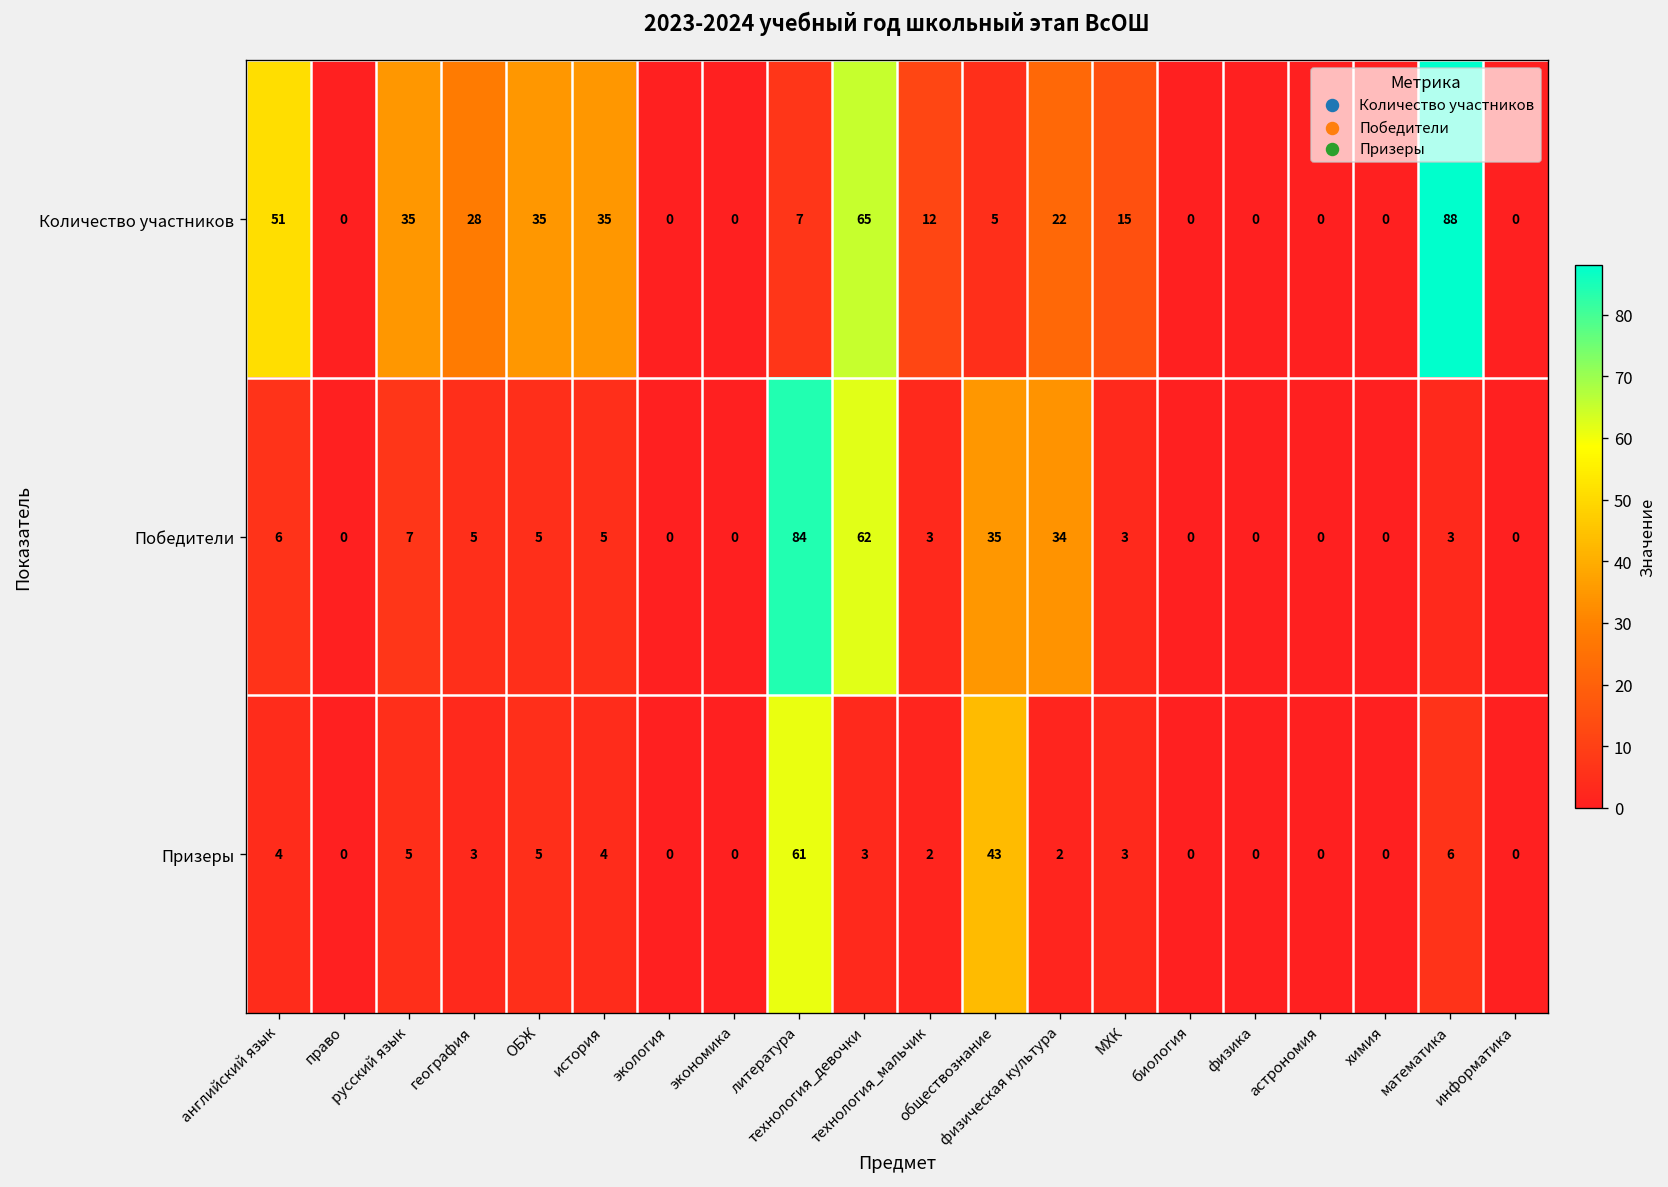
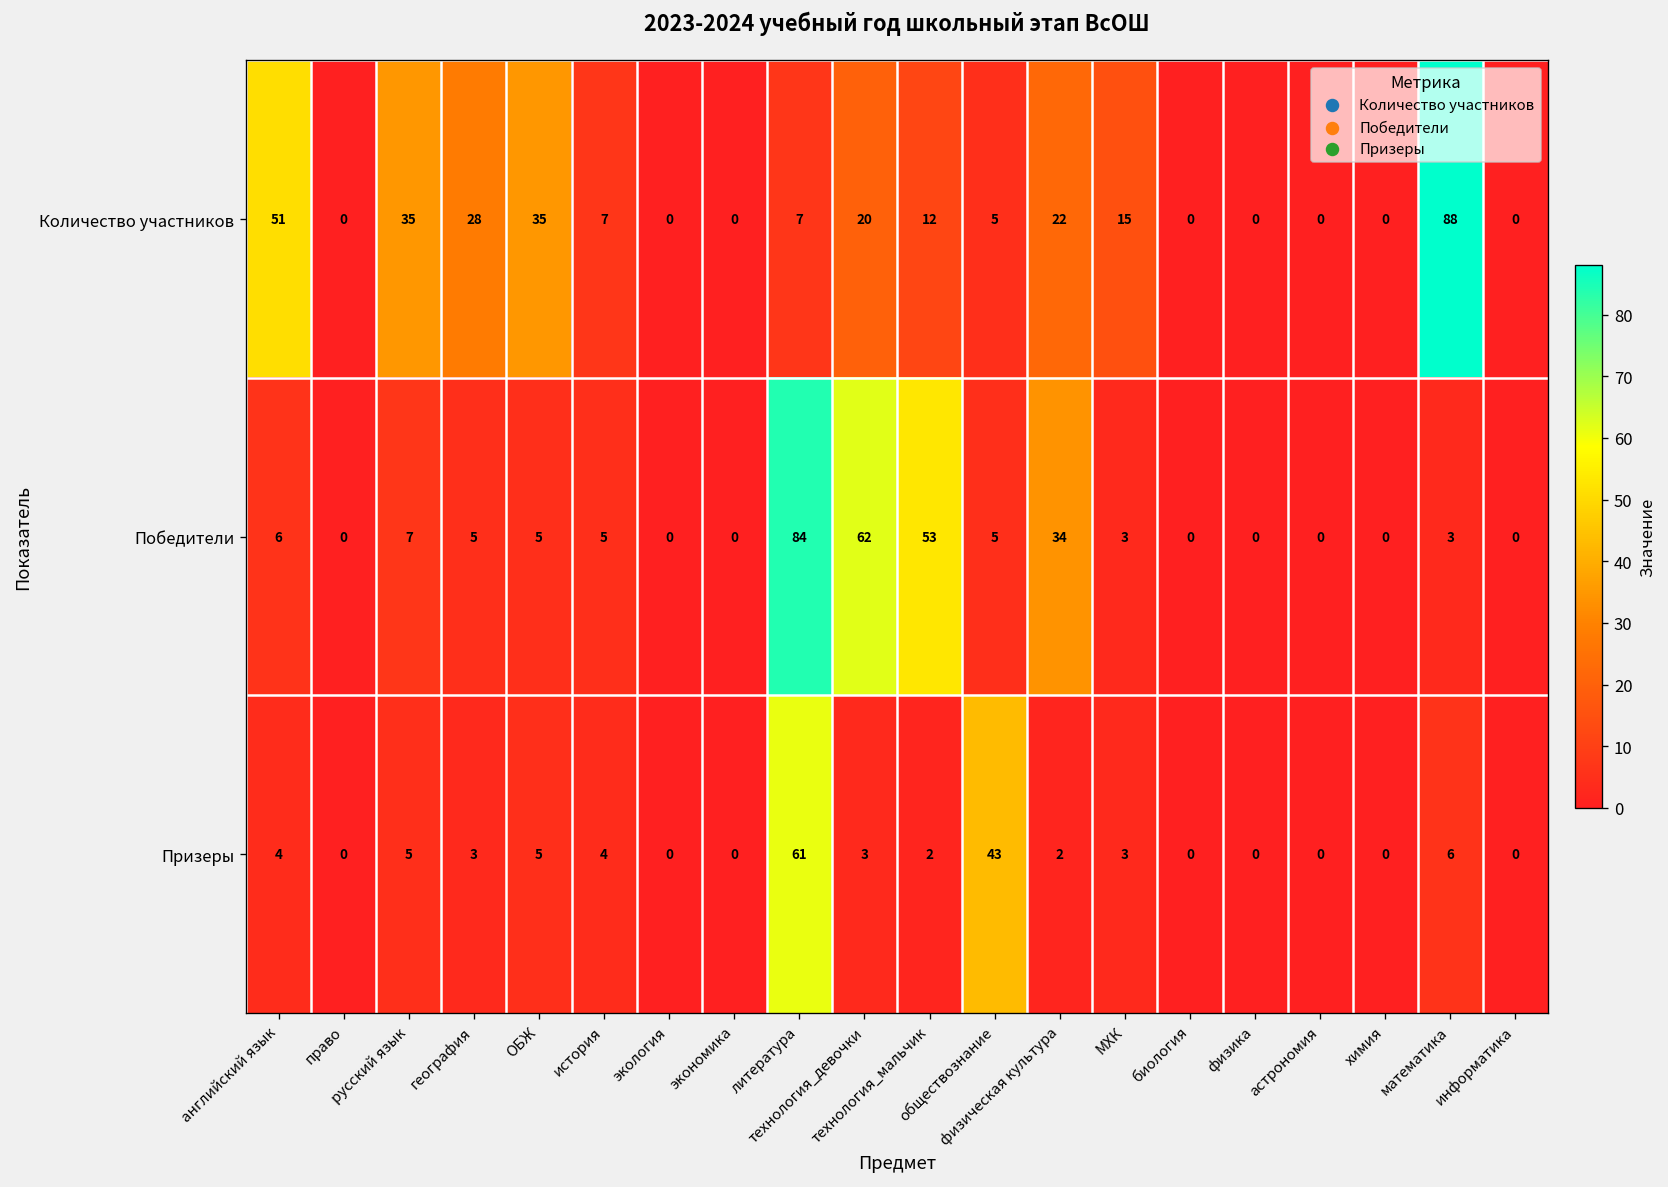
Количество участников, история: 35 -> 7
Количество участников, технология_девочки: 65 -> 20
Победители, технология_мальчик: 3 -> 53
Победители, обществознание: 35 -> 5
